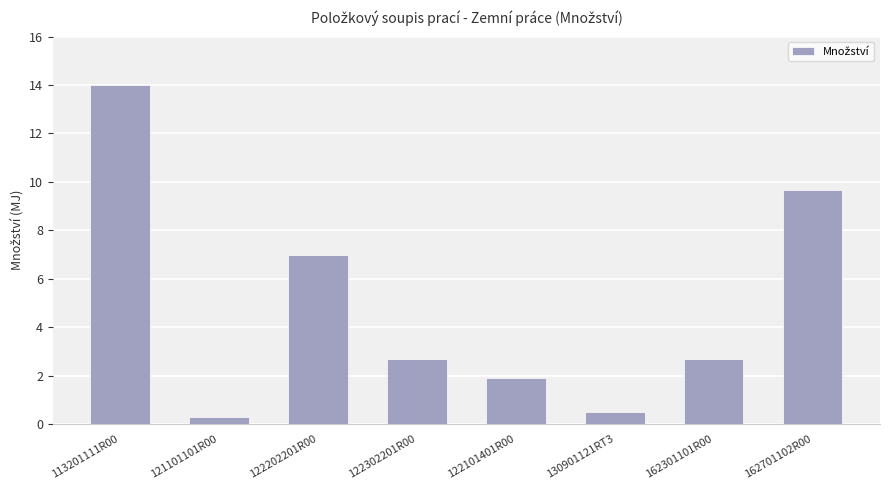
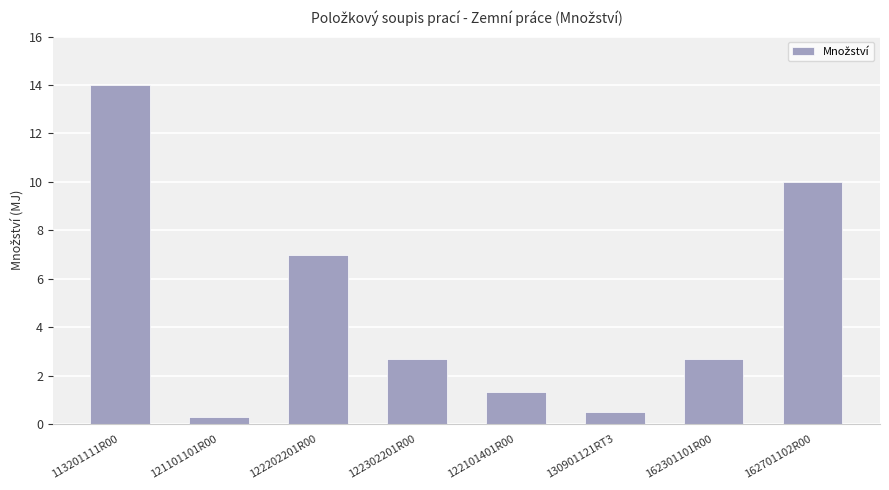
122101401R00: 1.9 -> 1.3
162701102R00: 9.7 -> 10.0
